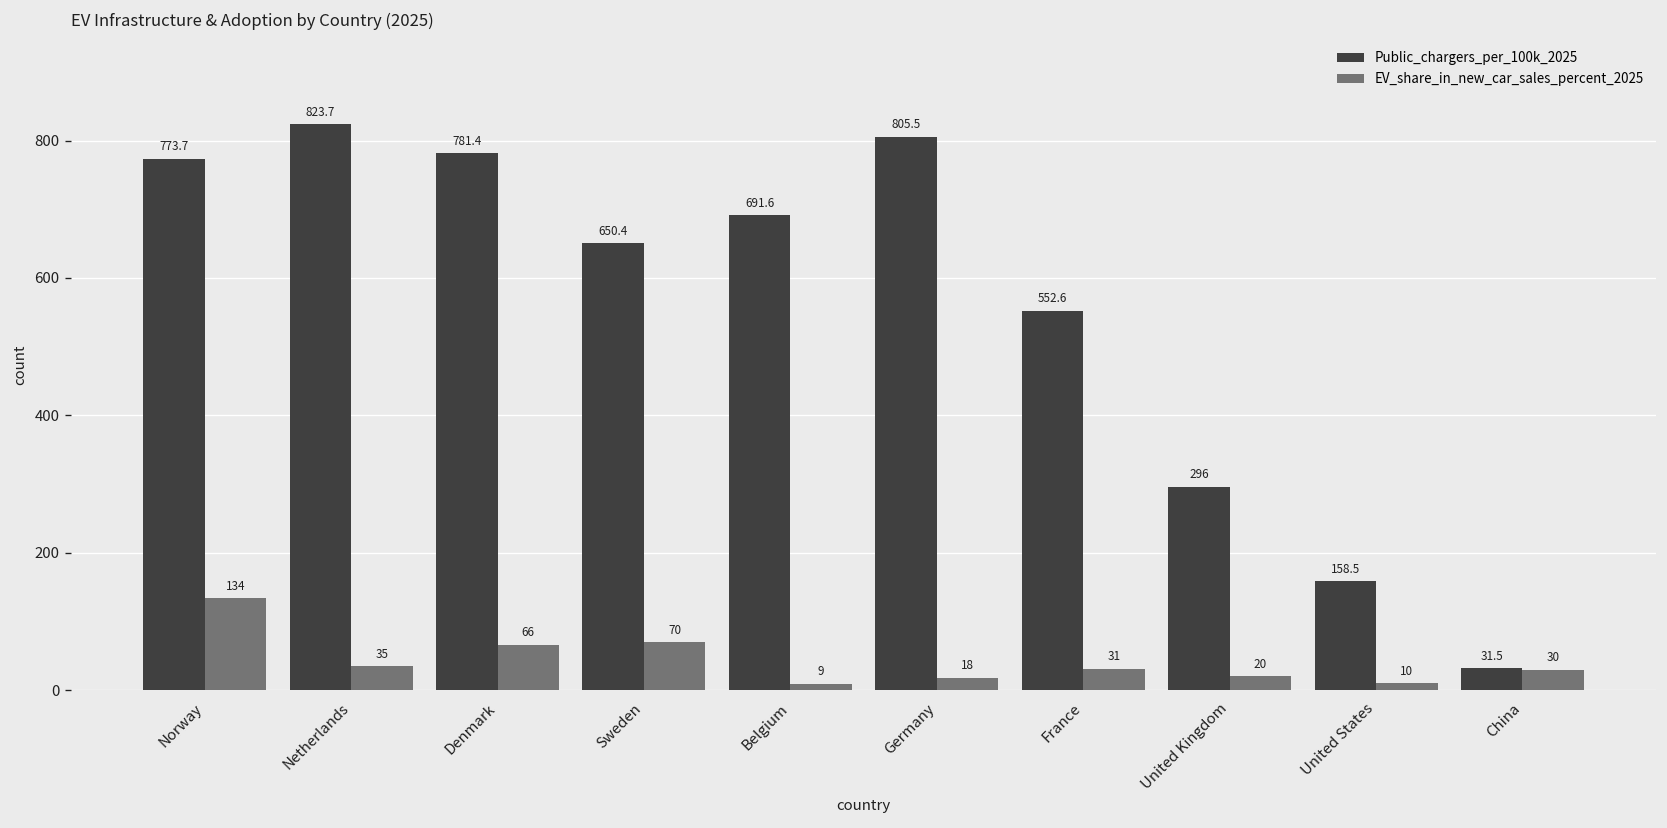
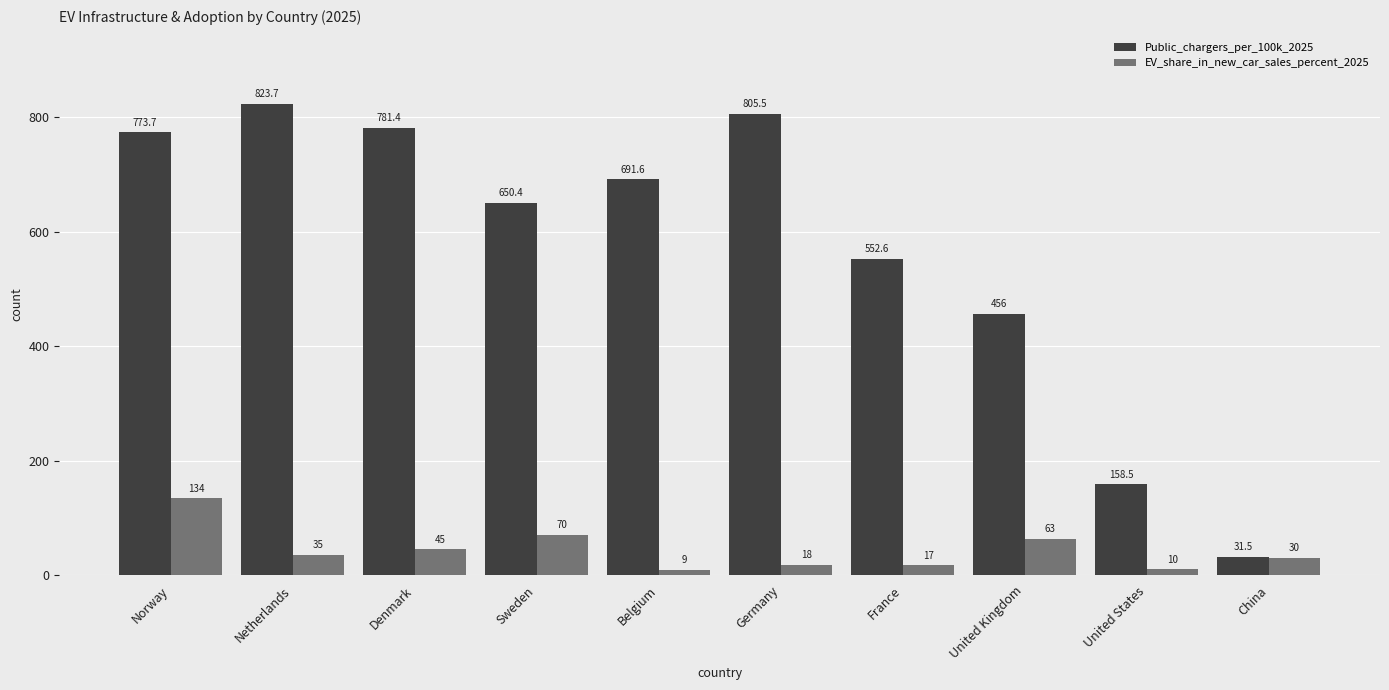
EV_share_in_new_car_sales_percent_2025, Denmark: 66 -> 45
EV_share_in_new_car_sales_percent_2025, France: 31 -> 17
Public_chargers_per_100k_2025, United Kingdom: 296 -> 456
EV_share_in_new_car_sales_percent_2025, United Kingdom: 20 -> 63
